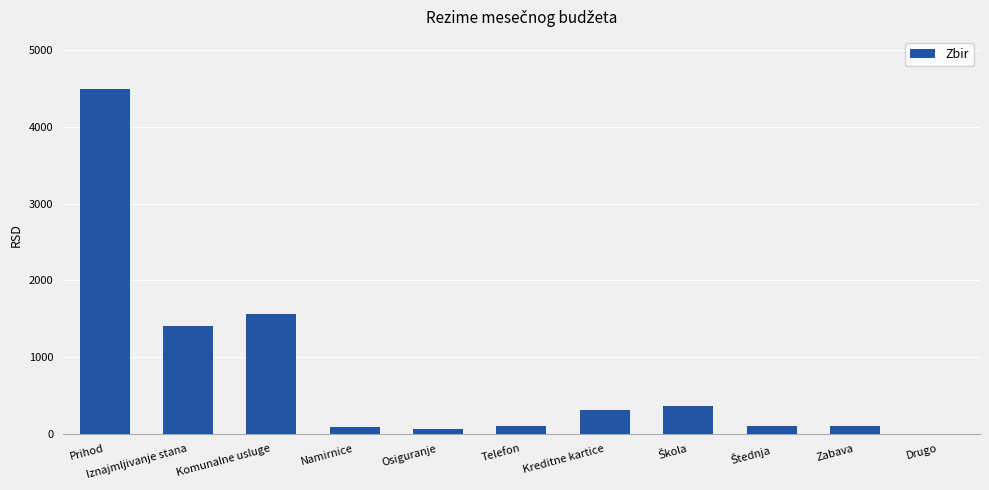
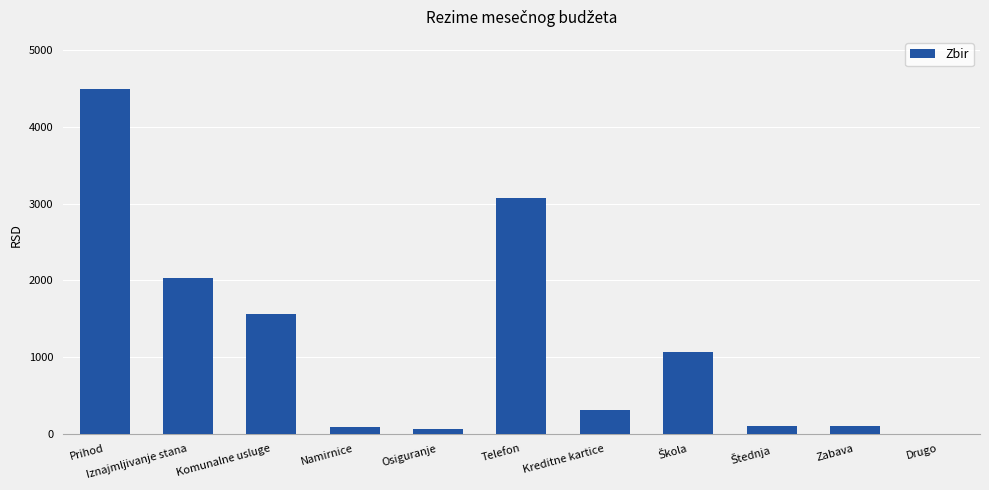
Iznajmljivanje stana: 1400 -> 2000
Telefon: 100 -> 3100
Škola: 400 -> 1100
